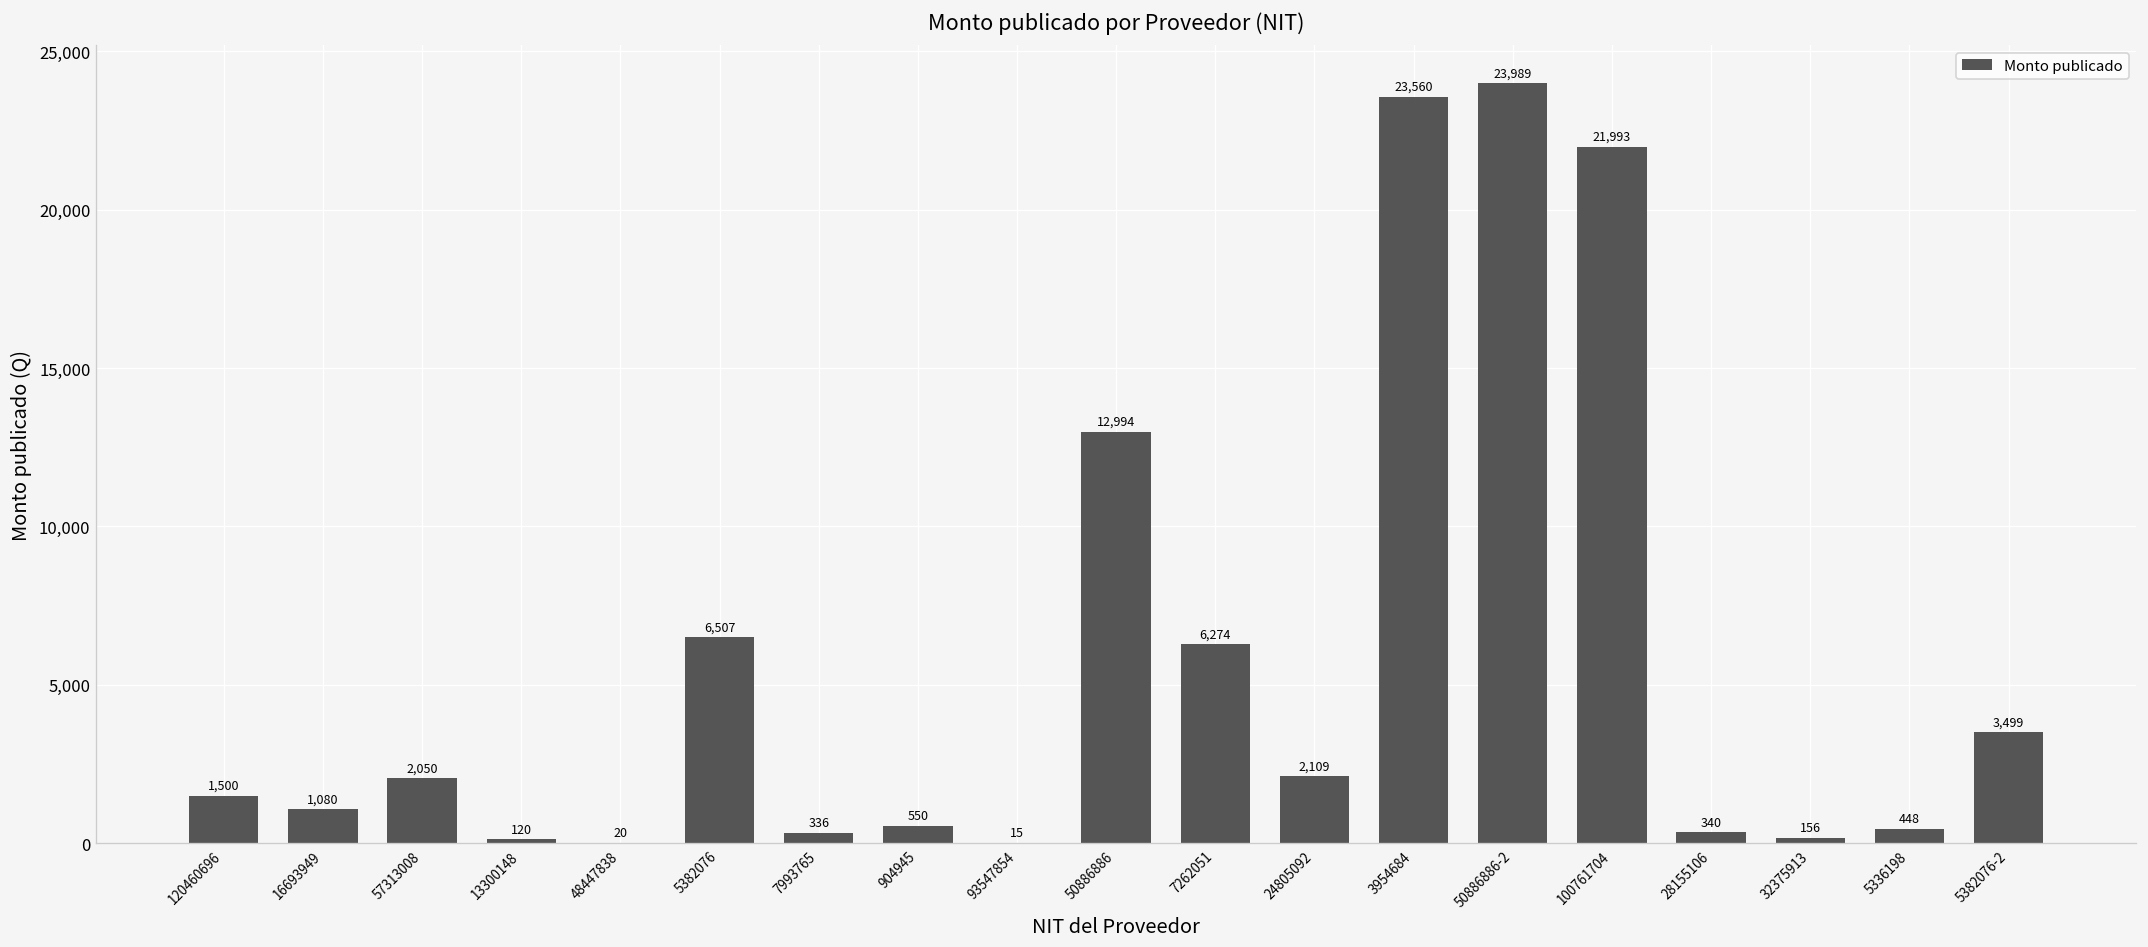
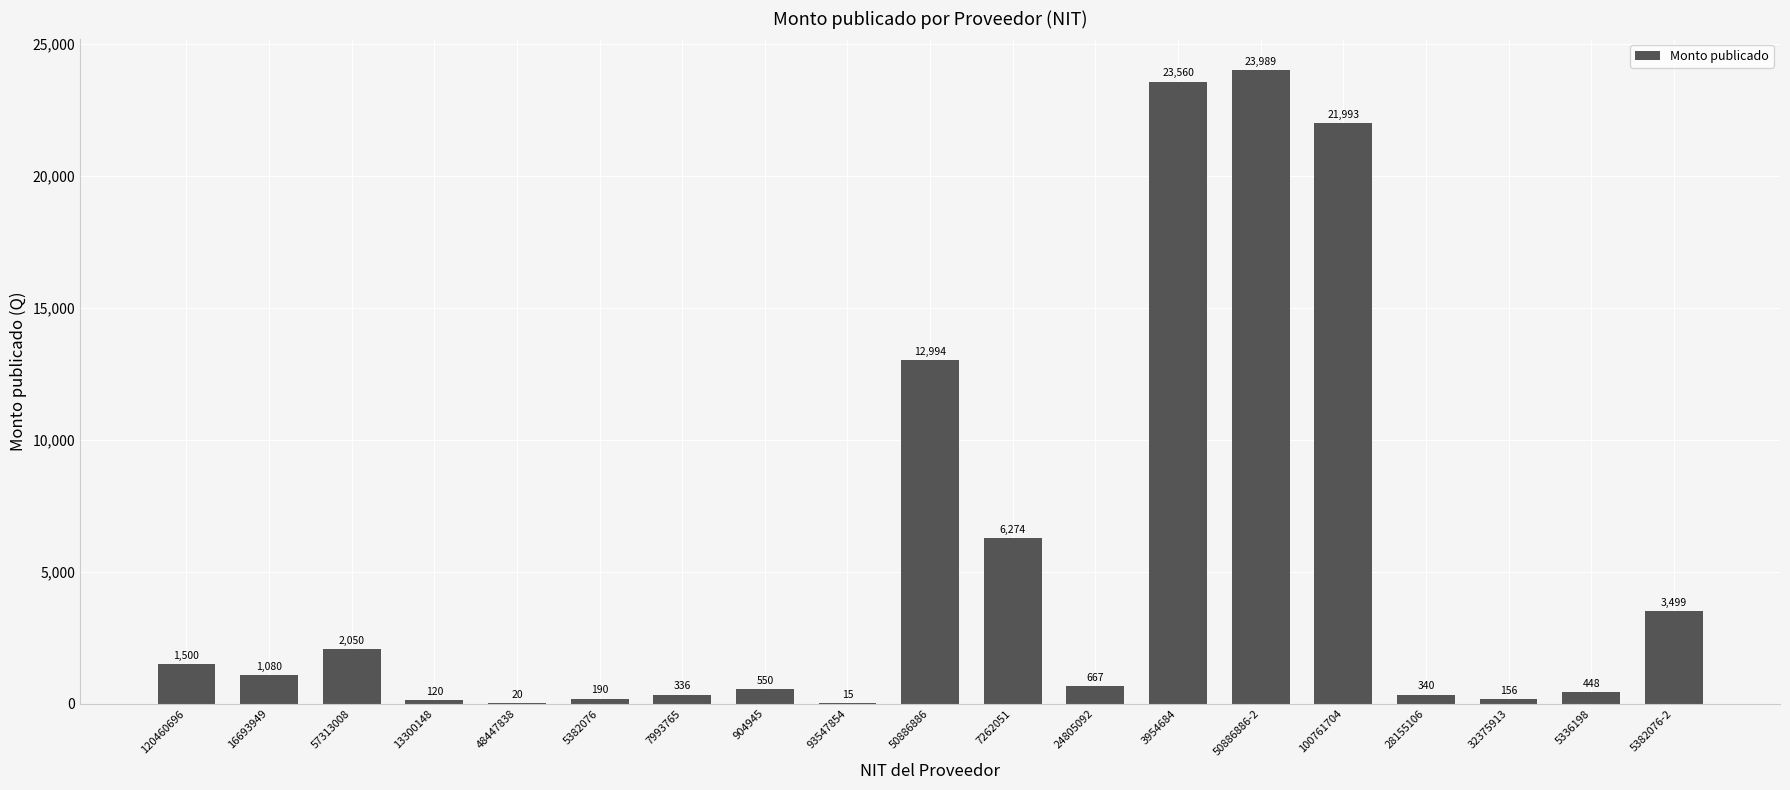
5382076: 6,507 -> 190
24805092: 2,109 -> 667
